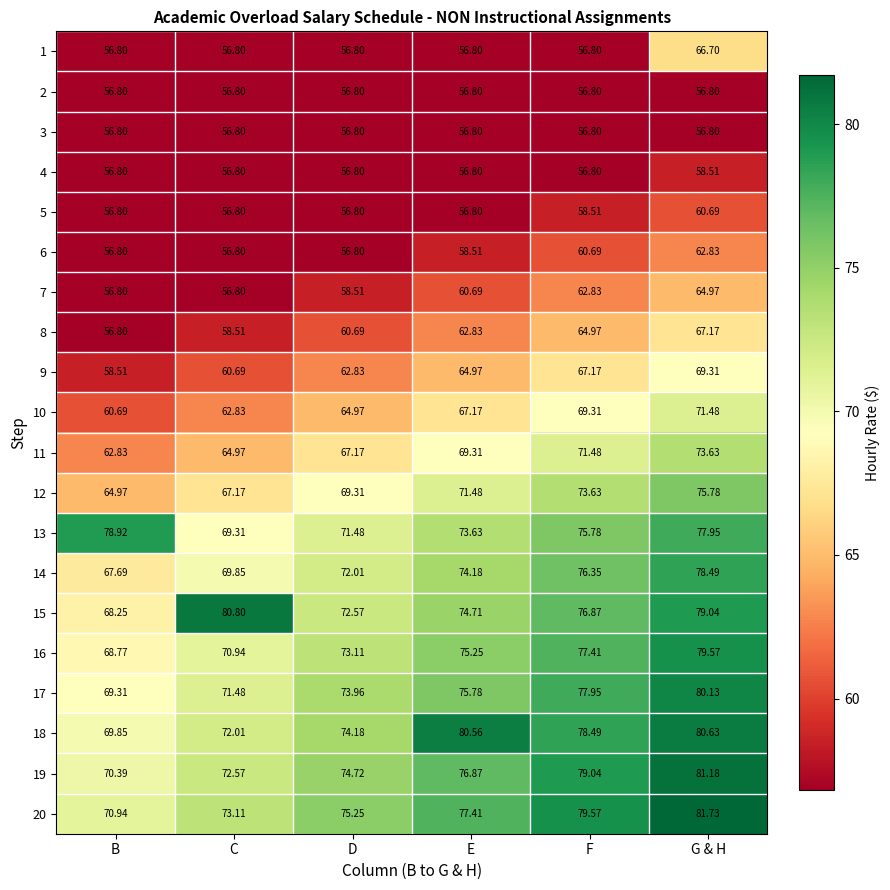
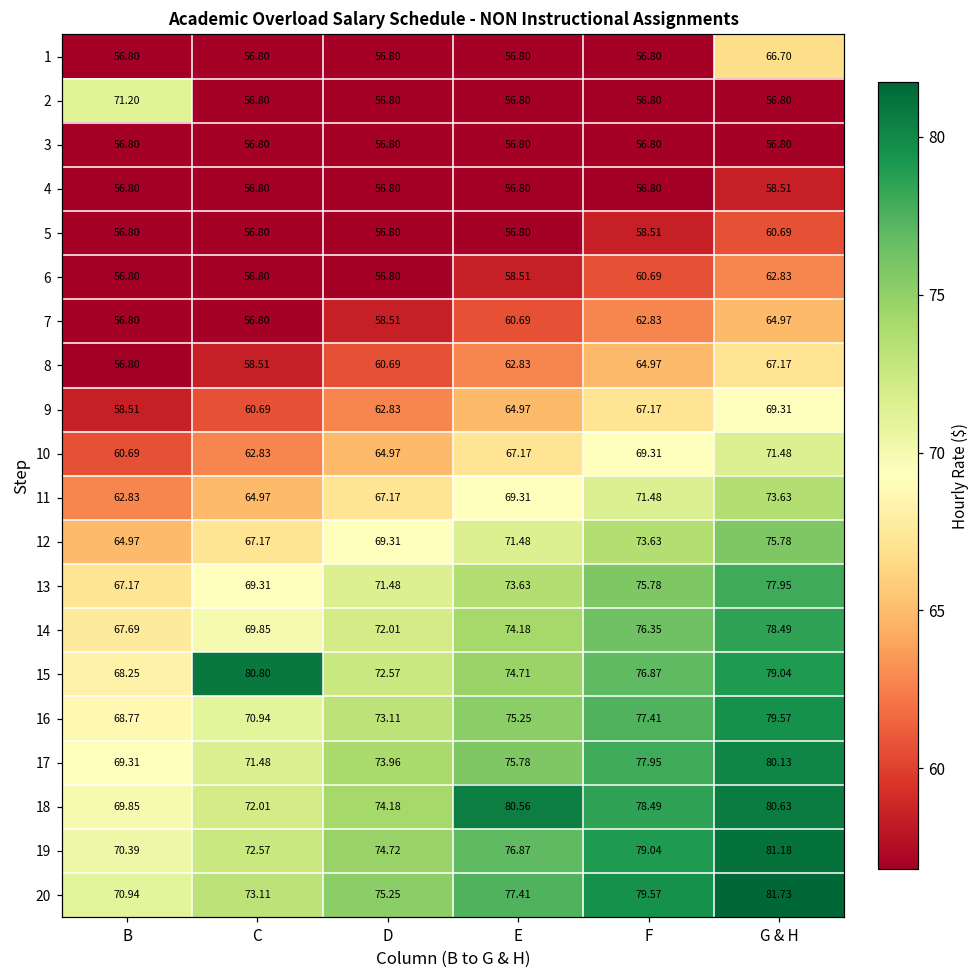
2, B: 56.80 -> 71.20
13, B: 78.92 -> 67.17
